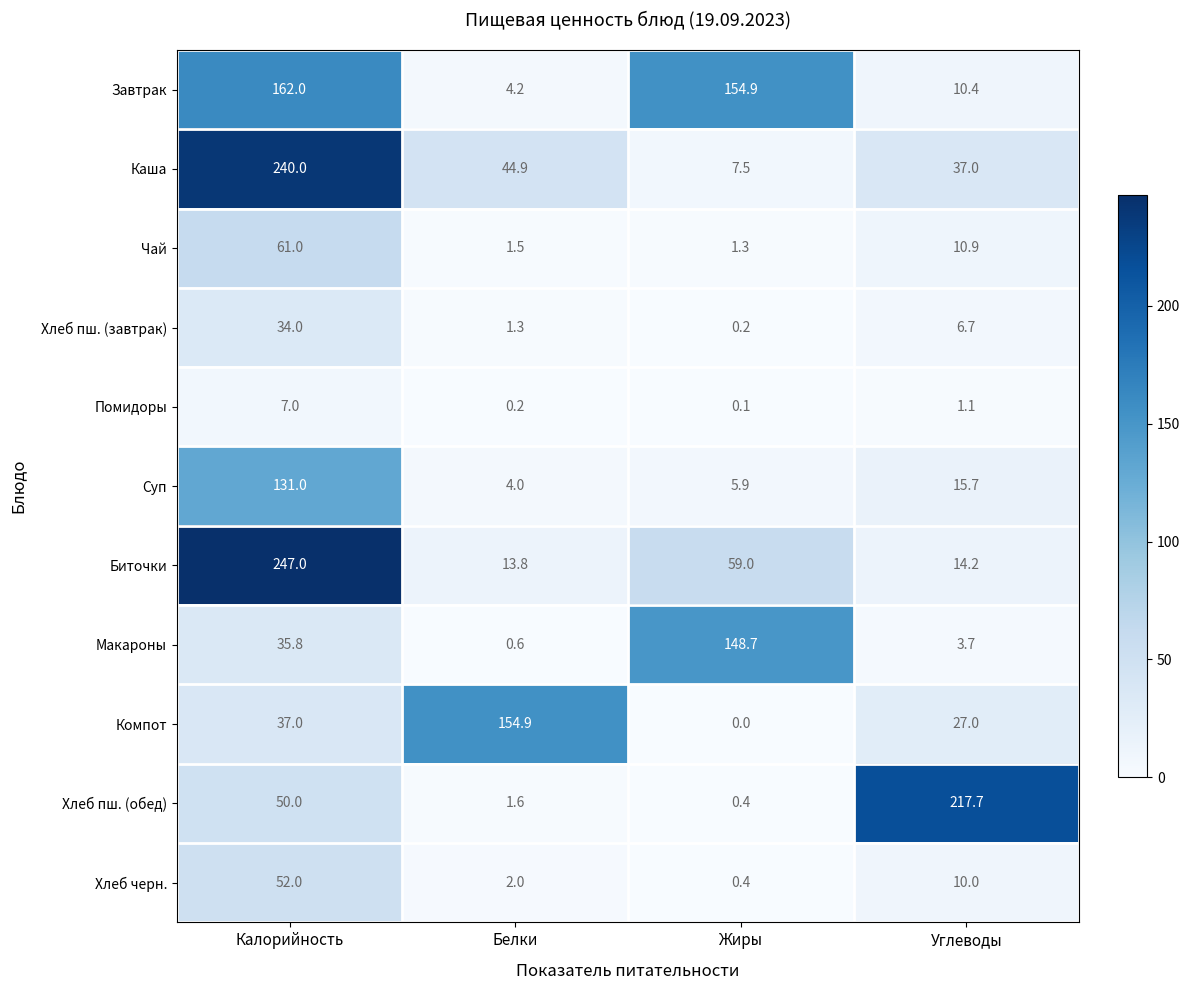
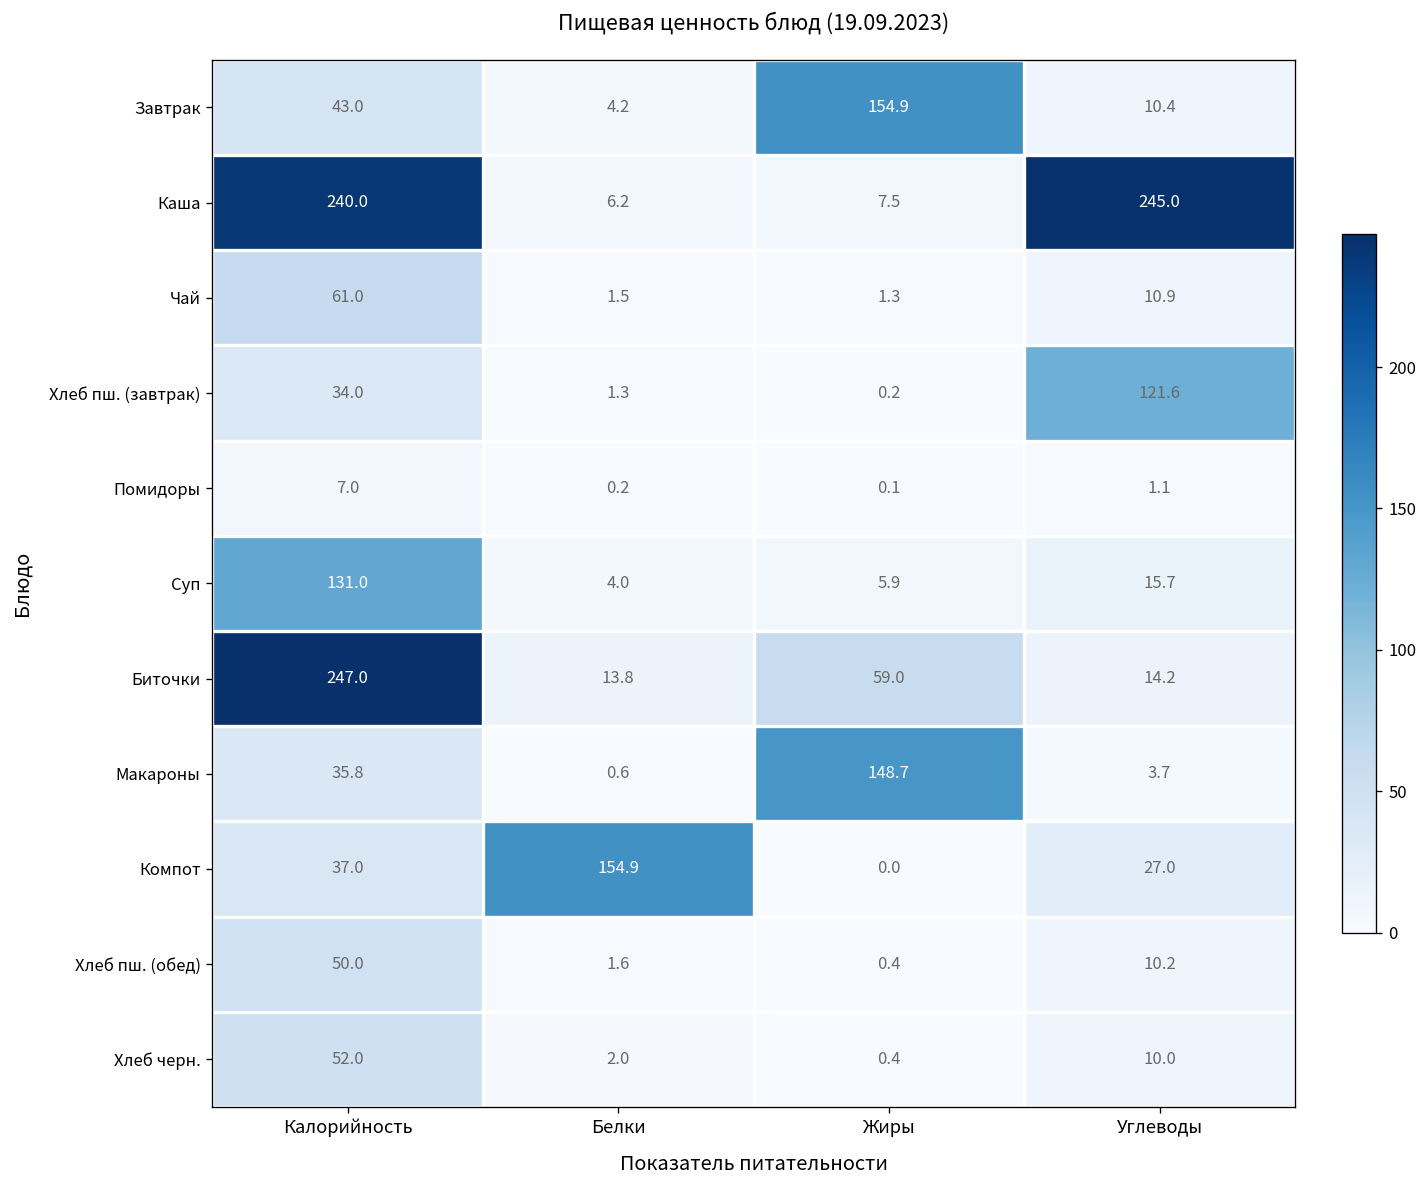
Завтрак, Калорийность: 162.0 -> 43.0
Каша, Белки: 44.9 -> 6.2
Каша, Углеводы: 37.0 -> 245.0
Хлеб пш. (завтрак), Углеводы: 6.7 -> 121.6
Хлеб пш. (обед), Углеводы: 217.7 -> 10.2
